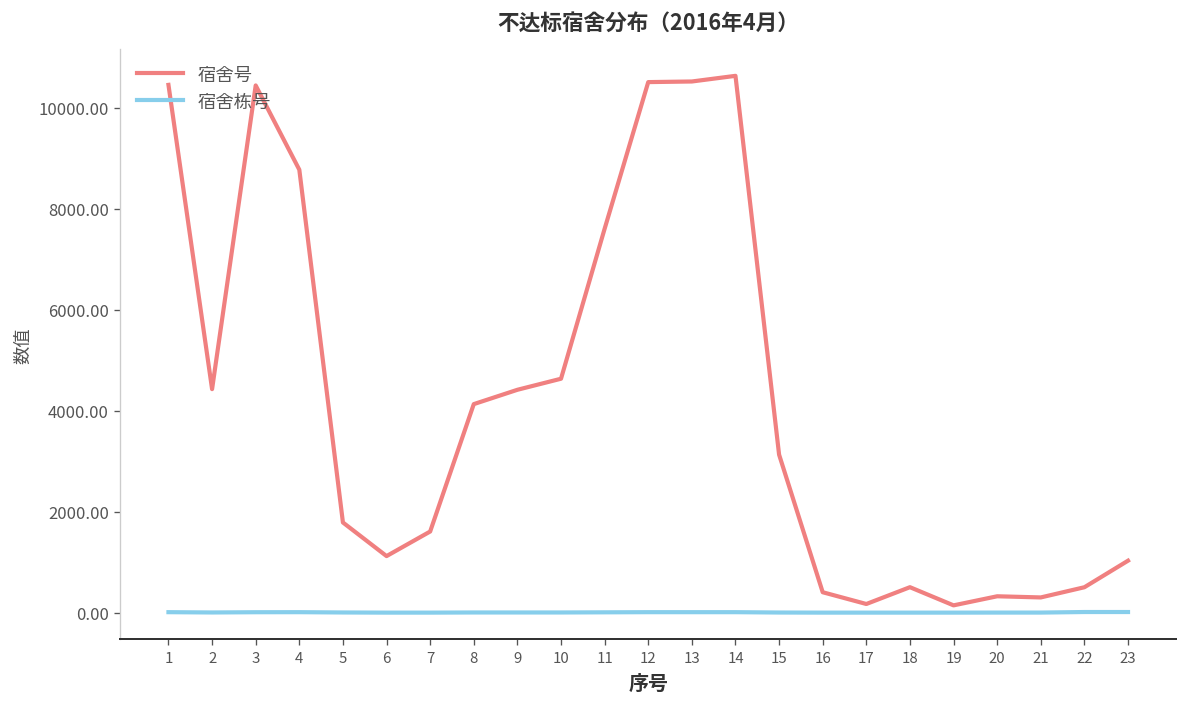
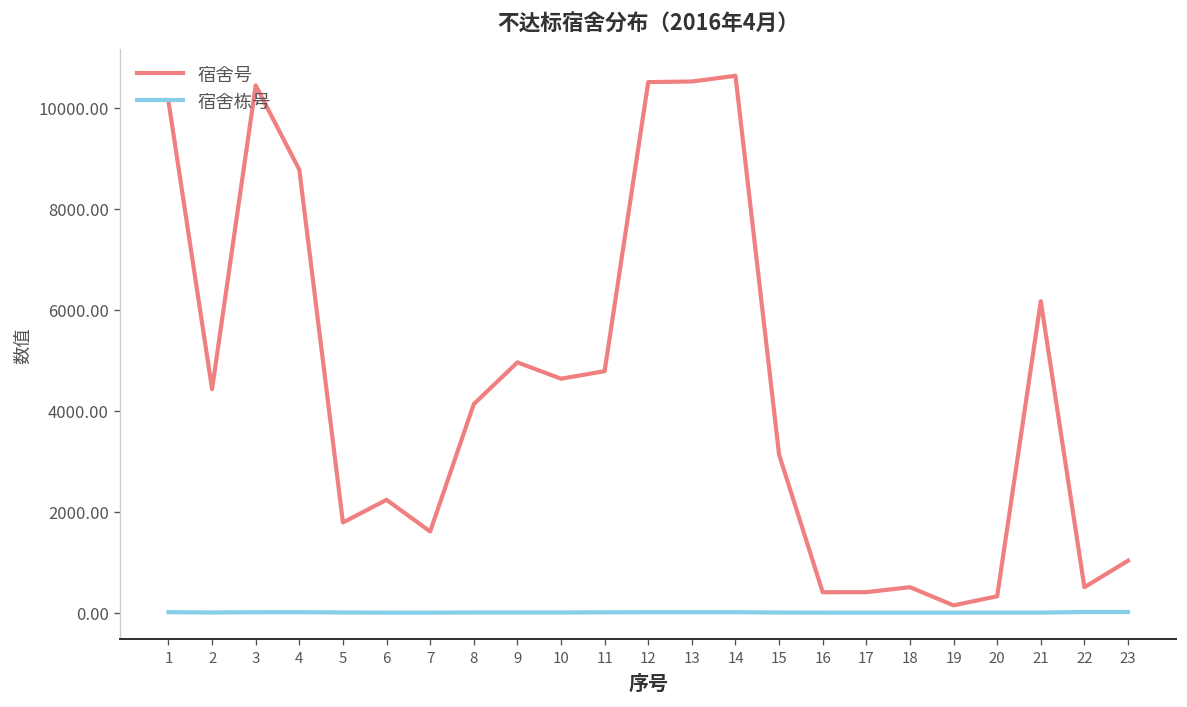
宿舍号, 1: 10500 -> 10100
宿舍号, 6: 1100 -> 2200
宿舍号, 9: 4400 -> 5000
宿舍号, 11: 7600 -> 4800
宿舍号, 17: 200 -> 400
宿舍号, 21: 300 -> 6200
